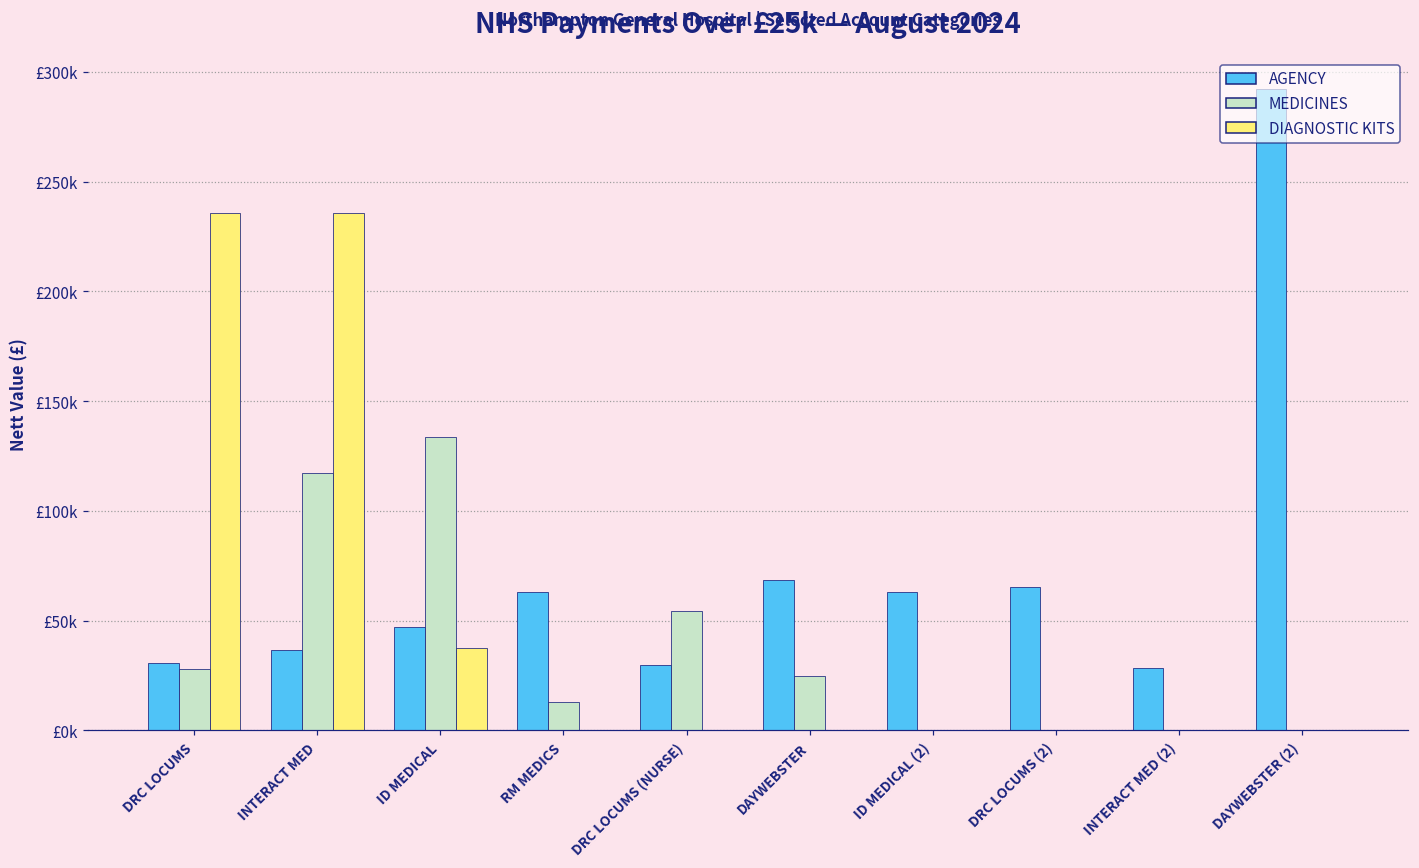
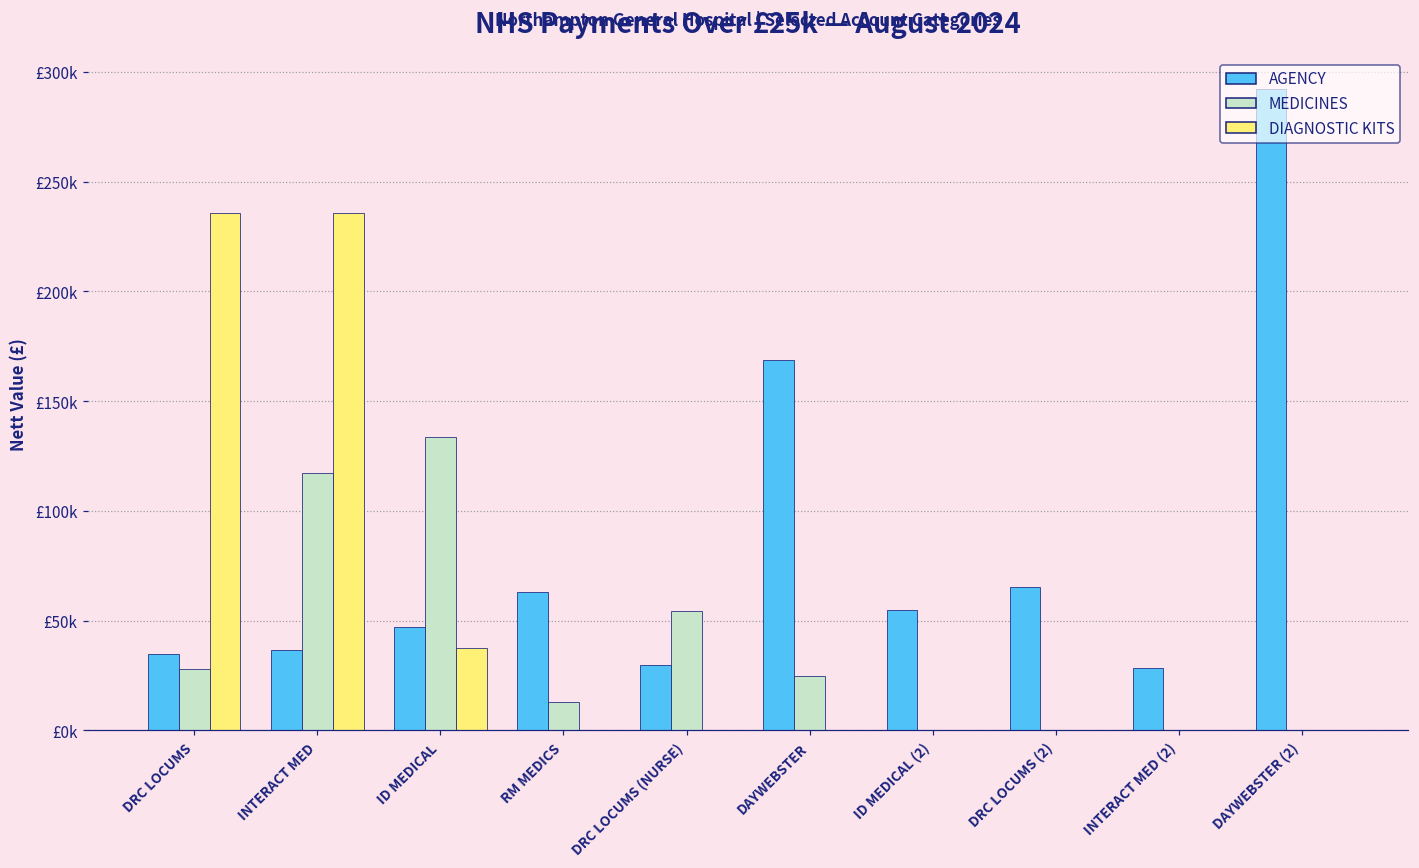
AGENCY, DRC LOCUMS: £31000 -> £35000
AGENCY, DAYWEBSTER: £68000 -> £169000
AGENCY, ID MEDICAL (2): £63000 -> £55000
